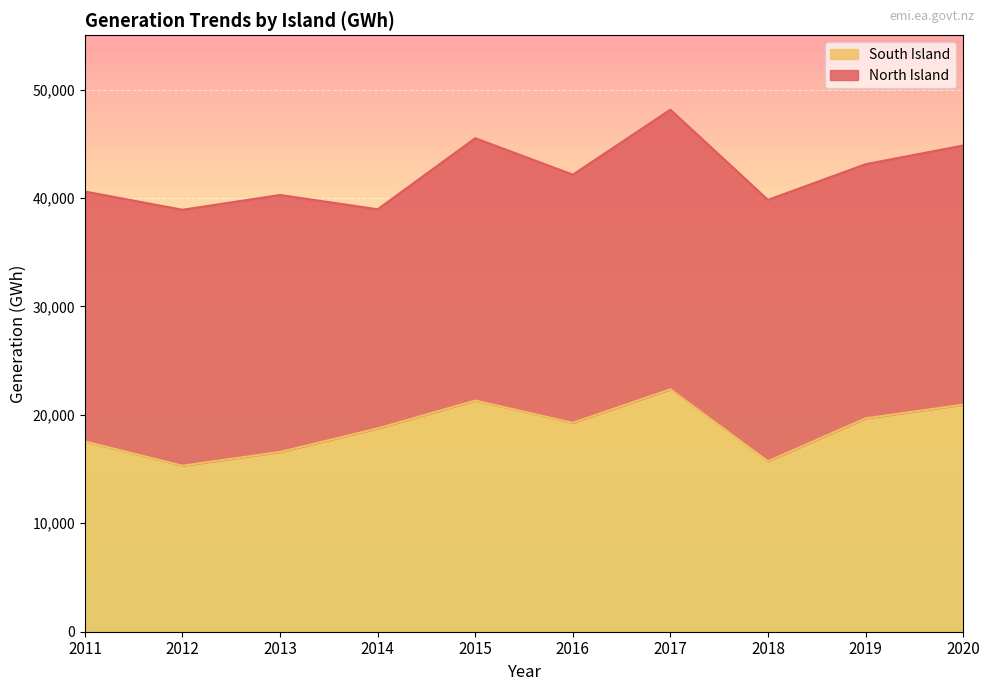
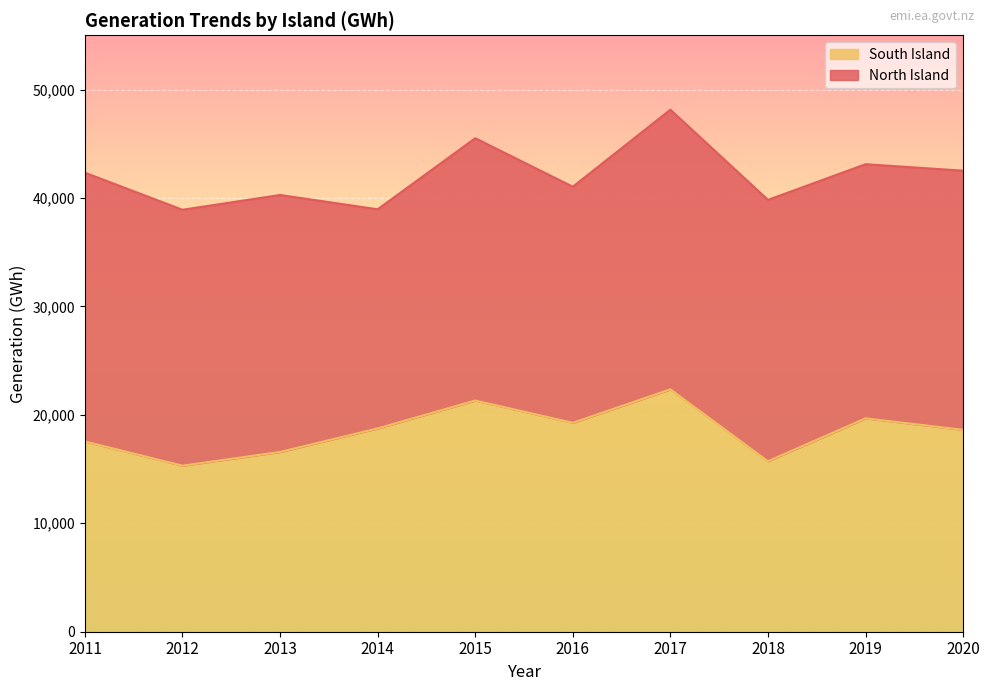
North Island, 2011: 23,000 -> 24,800
North Island, 2016: 22,900 -> 21,800
South Island, 2020: 20,900 -> 18,600
